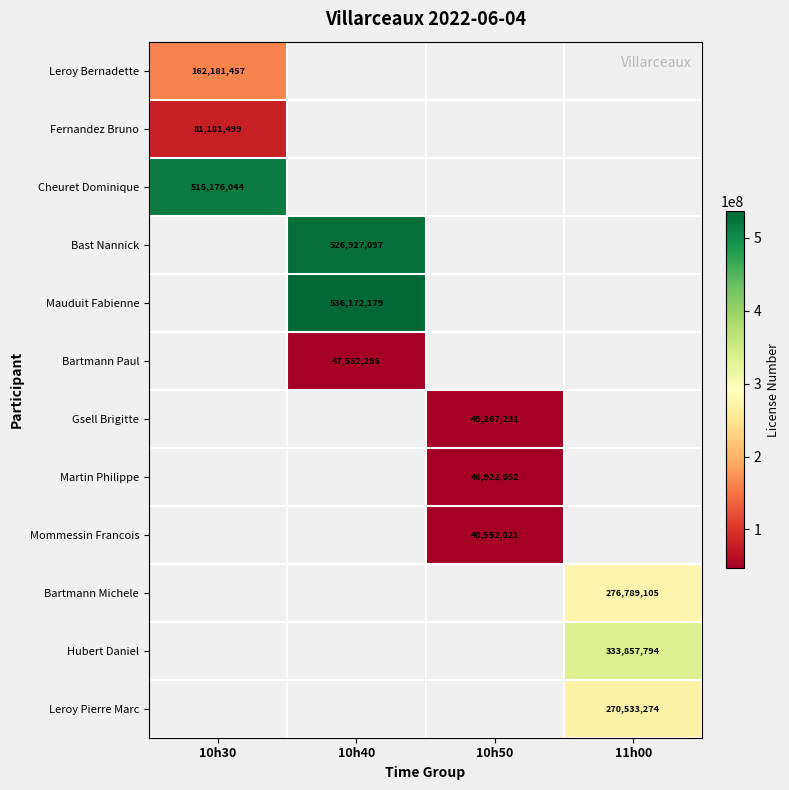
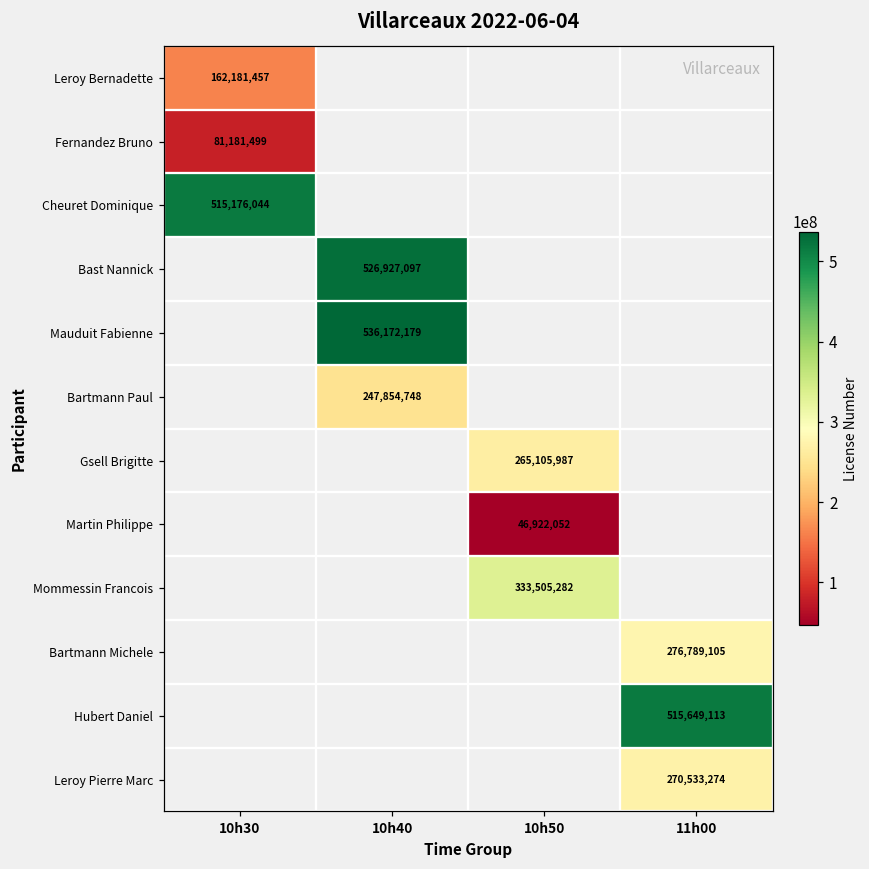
Bartmann Paul, 10h40: 47,552,296 -> 247,854,748
Gsell Brigitte, 10h50: 49,267,231 -> 265,105,987
Mommessin Francois, 10h50: 48,552,021 -> 333,505,282
Hubert Daniel, 11h00: 333,857,794 -> 515,649,113
